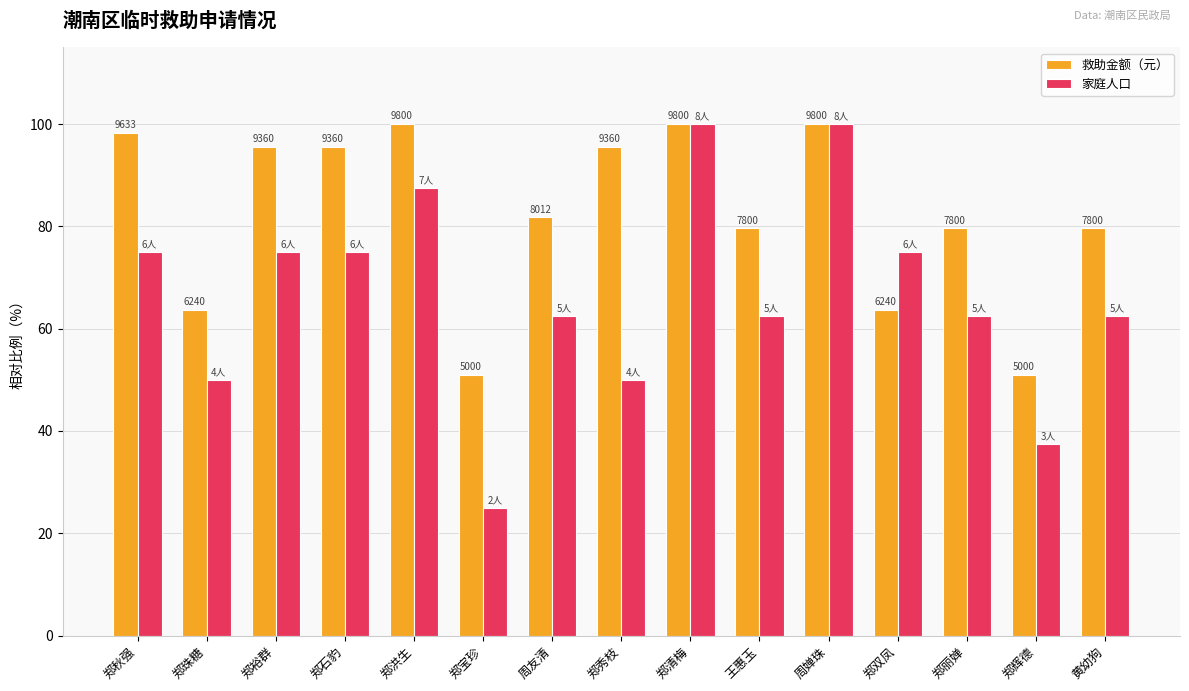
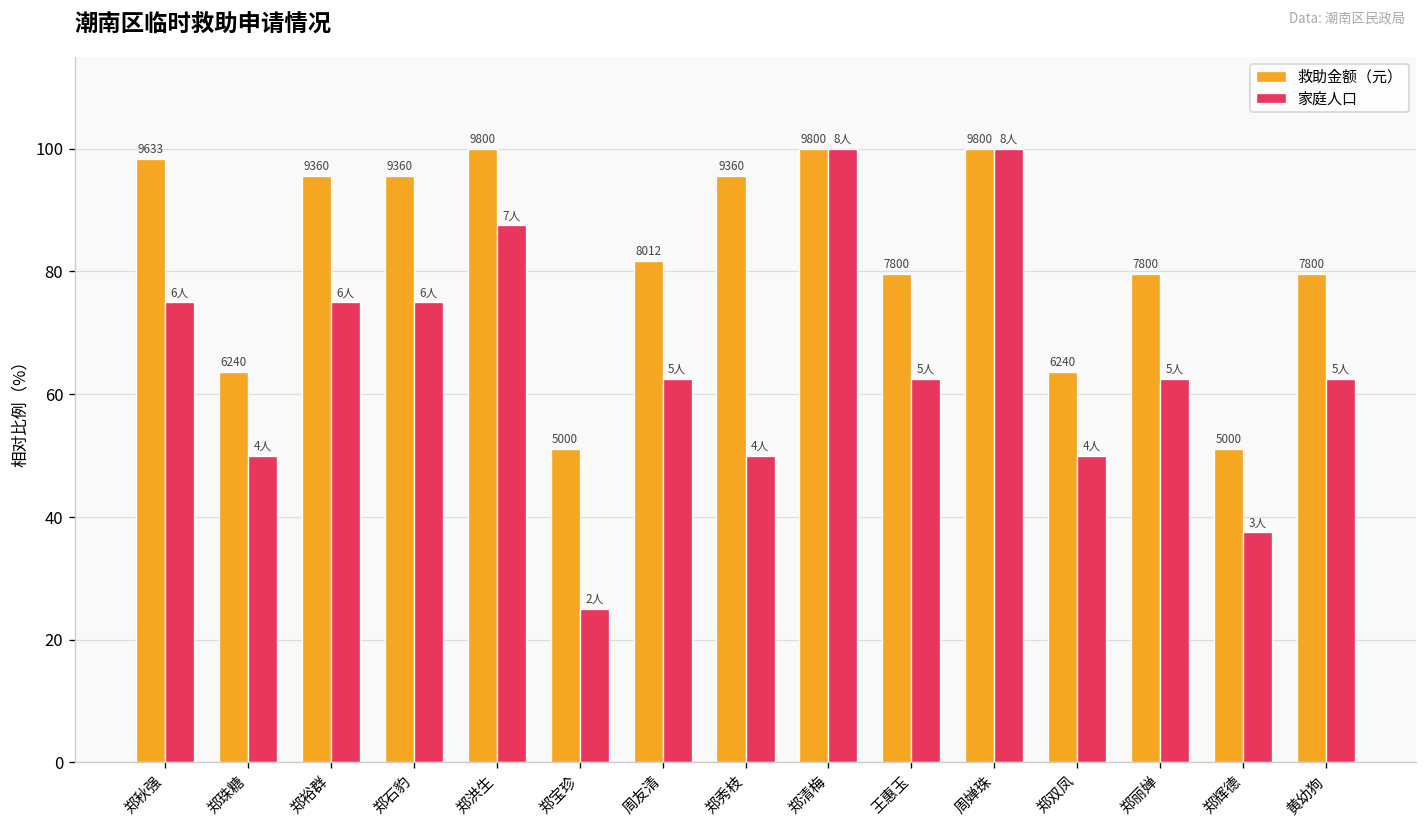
家庭人口, 郑双凤: 6人 -> 4人
